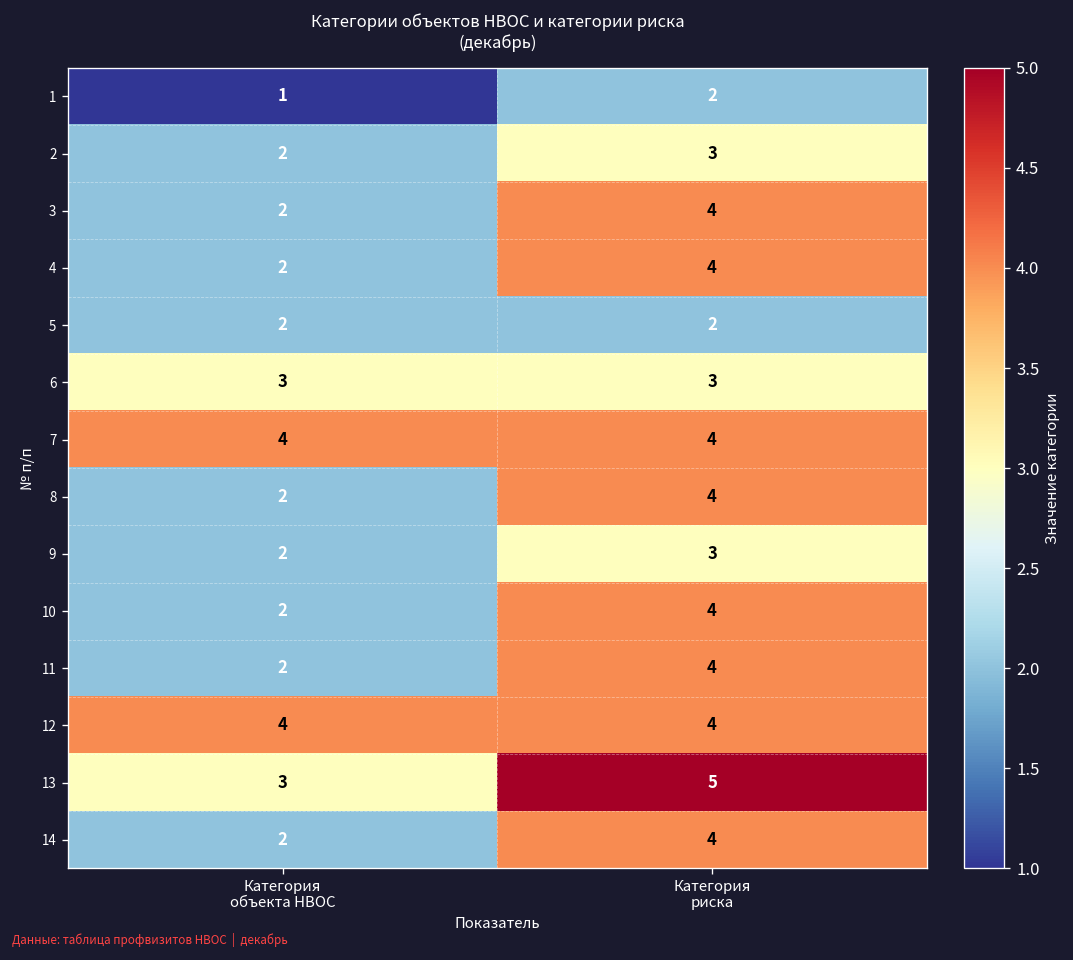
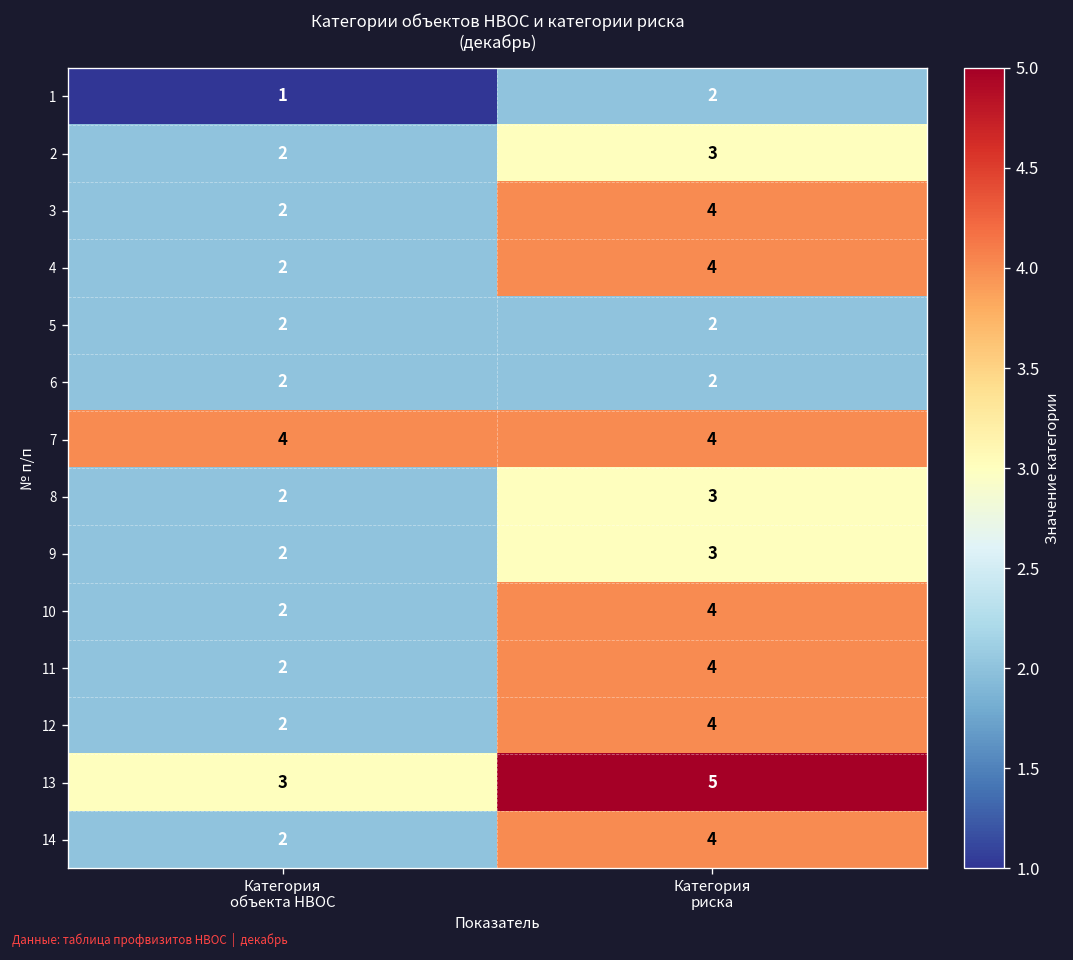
6, Категория объекта НВОС: 3 -> 2
6, Категория риска: 3 -> 2
8, Категория риска: 4 -> 3
12, Категория объекта НВОС: 4 -> 2
